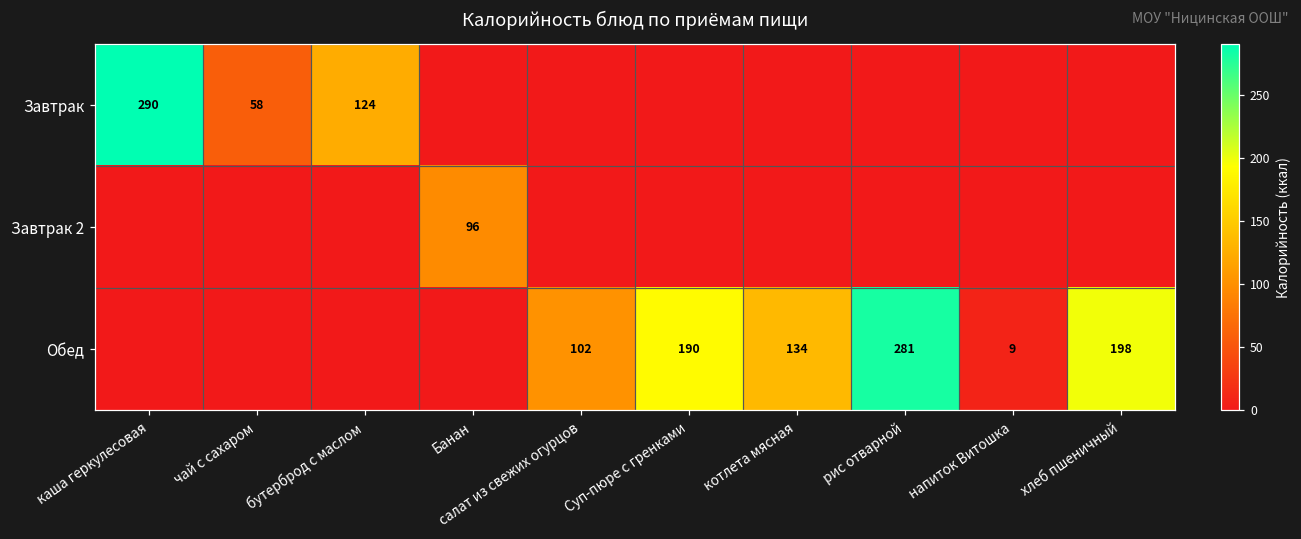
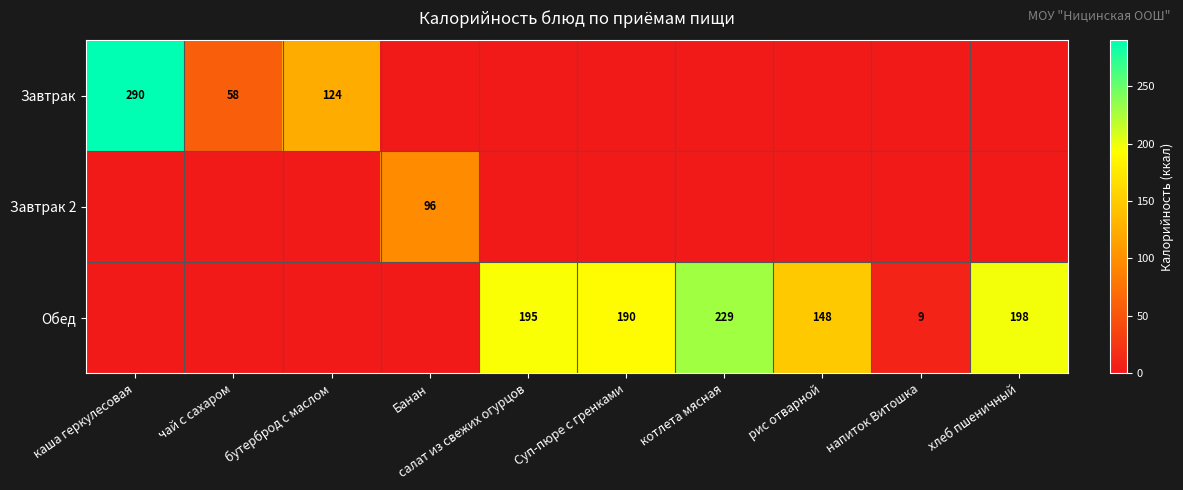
Обед, салат из свежих огурцов: 102 -> 195
Обед, котлета мясная: 134 -> 229
Обед, рис отварной: 281 -> 148
